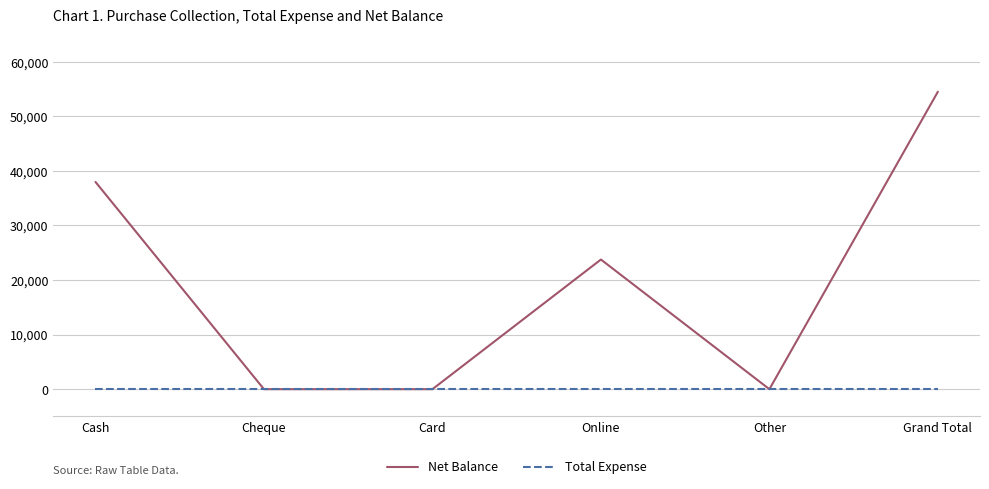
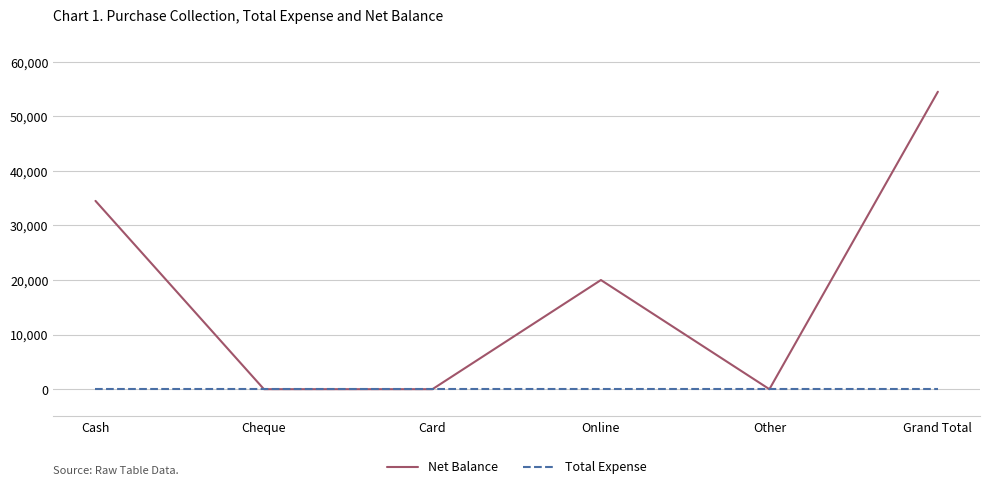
Net Balance, Cash: 38,000 -> 35,000
Net Balance, Online: 24,000 -> 20,000
